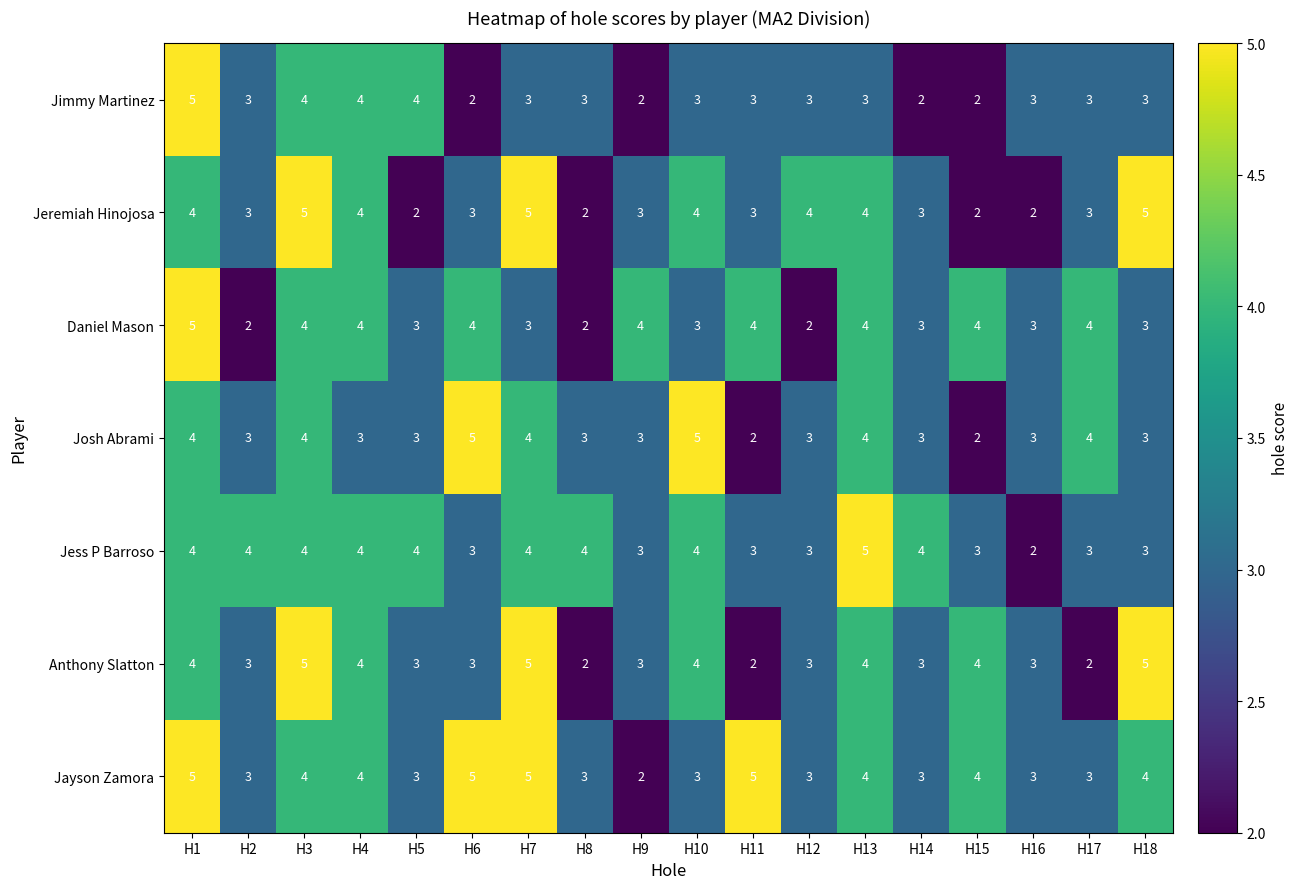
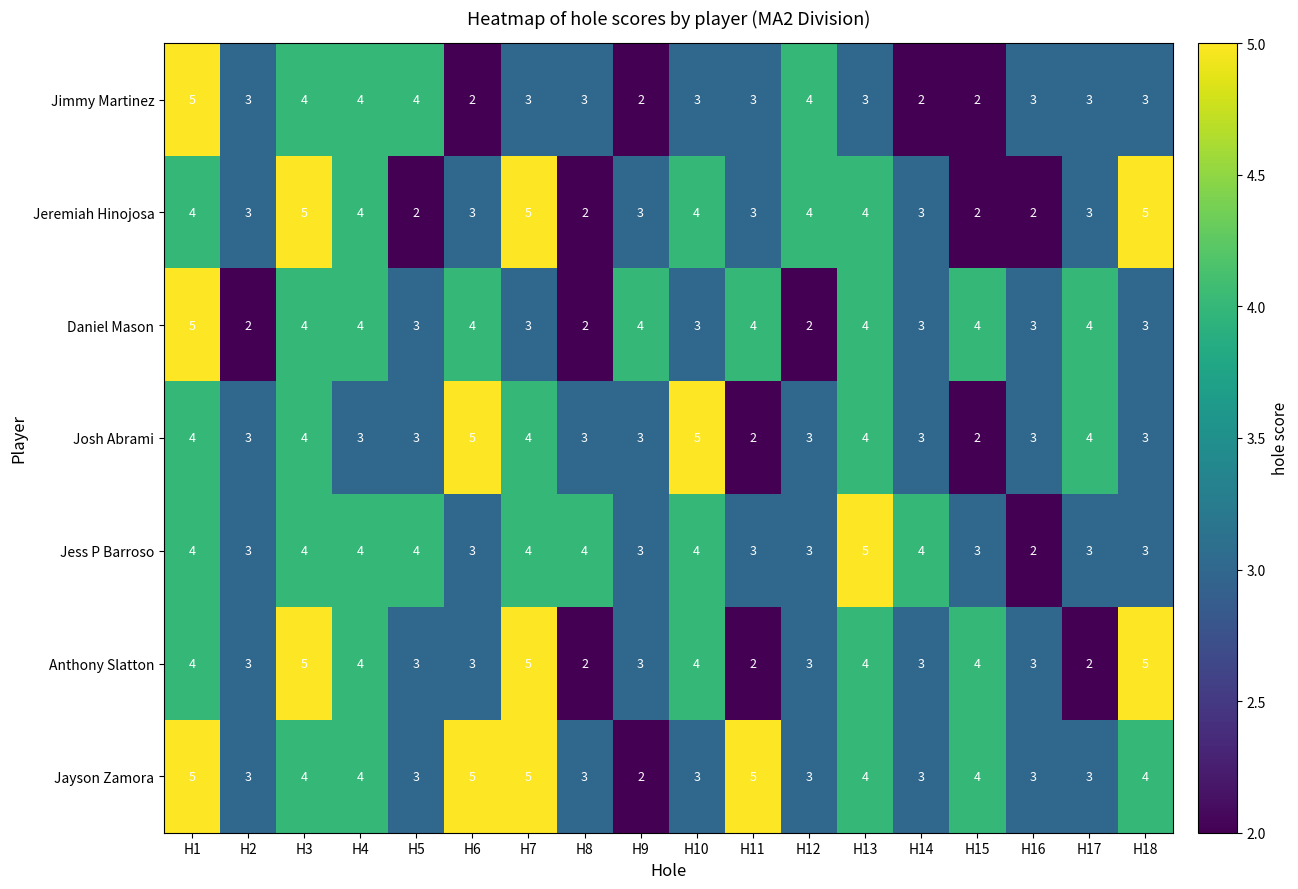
Jimmy Martinez, H12: 3 -> 4
Jess P Barroso, H2: 4 -> 3
